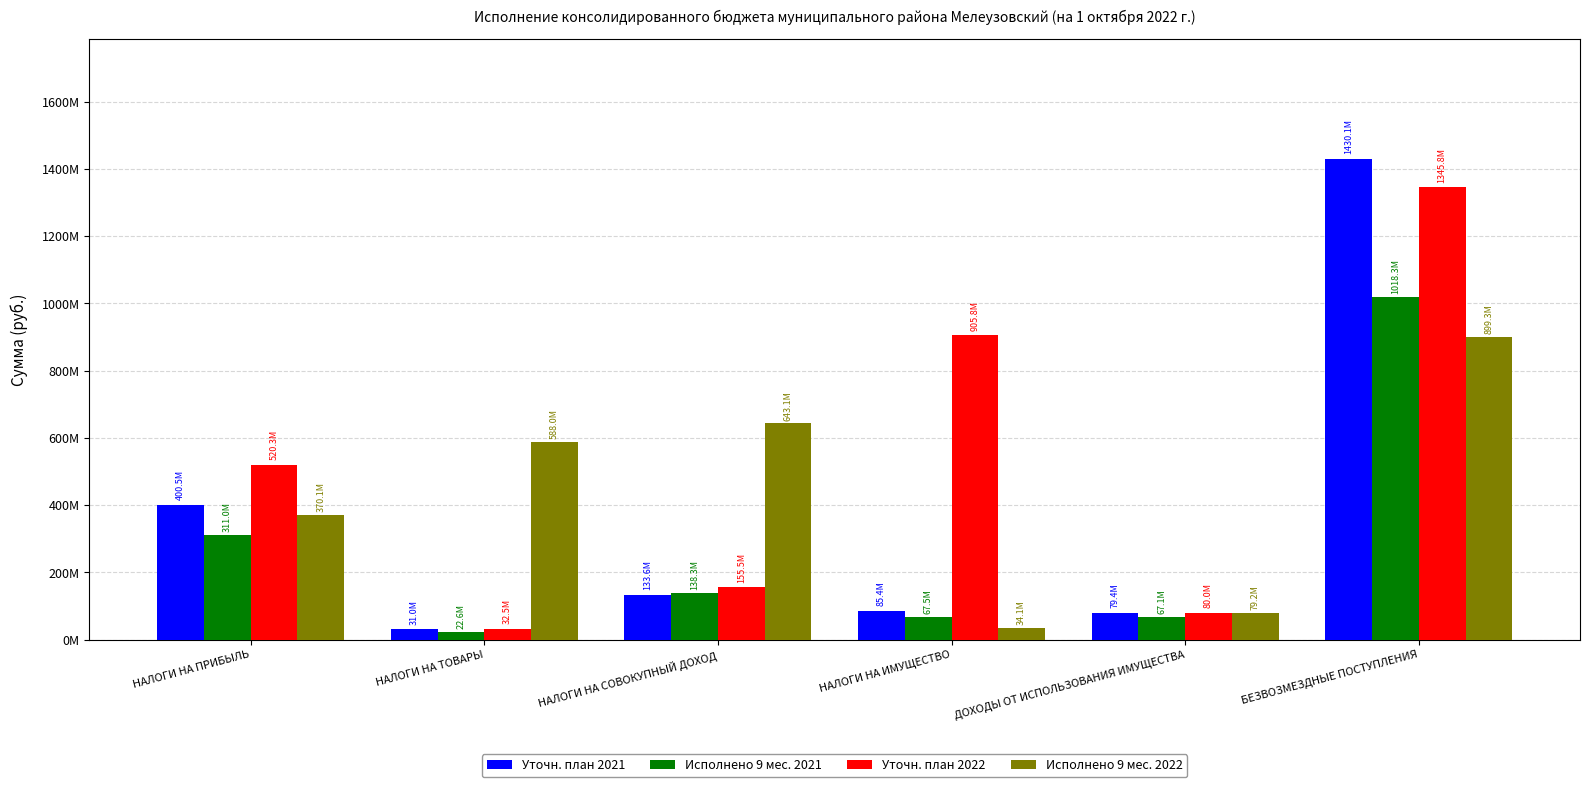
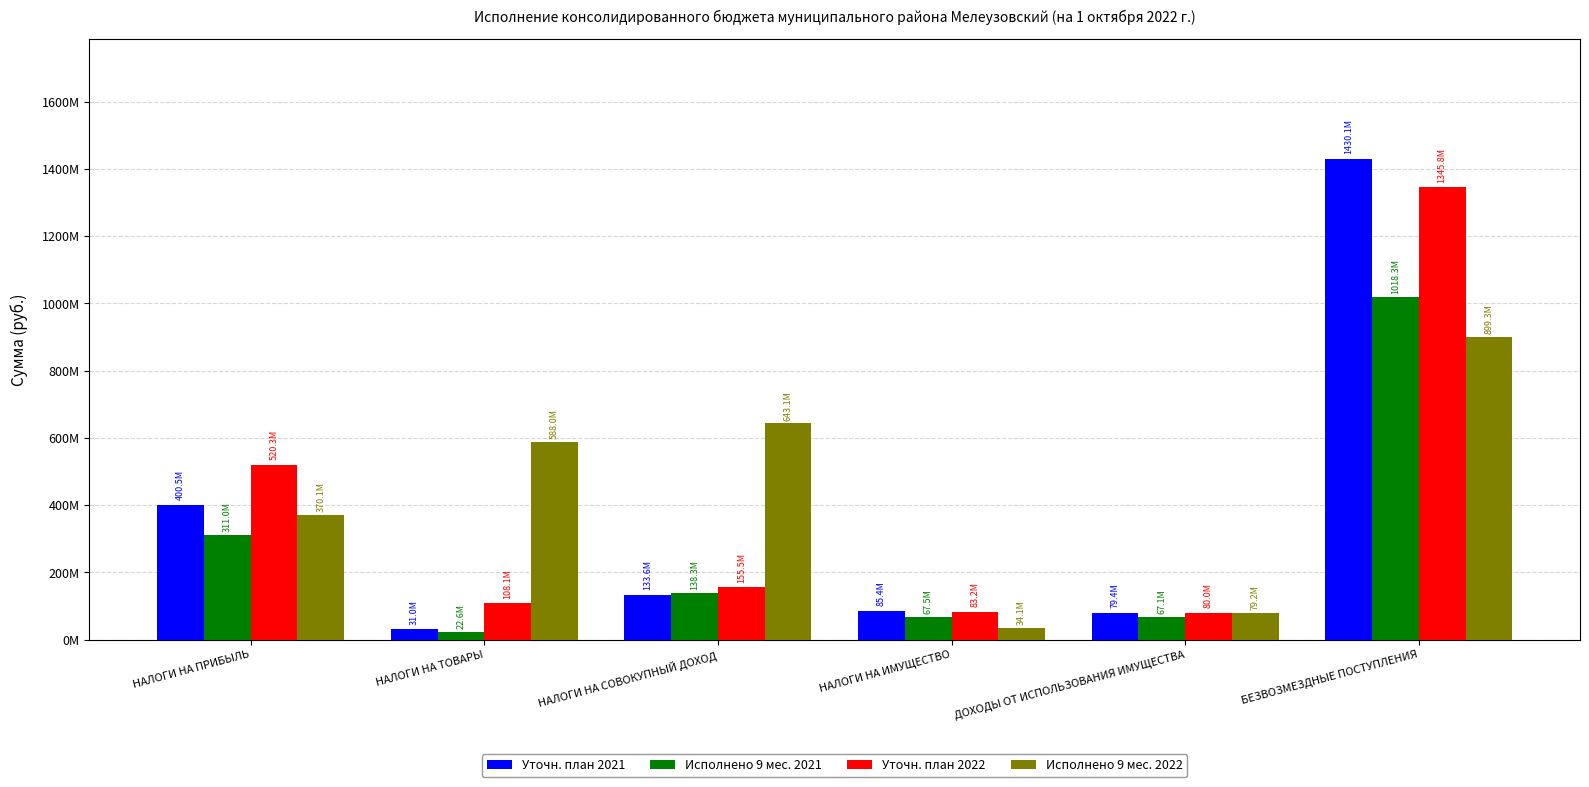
Уточн. план 2022, НАЛОГИ НА ТОВАРЫ: 32.5M -> 108.1M
Уточн. план 2022, НАЛОГИ НА ИМУЩЕСТВО: 905.8M -> 83.2M
